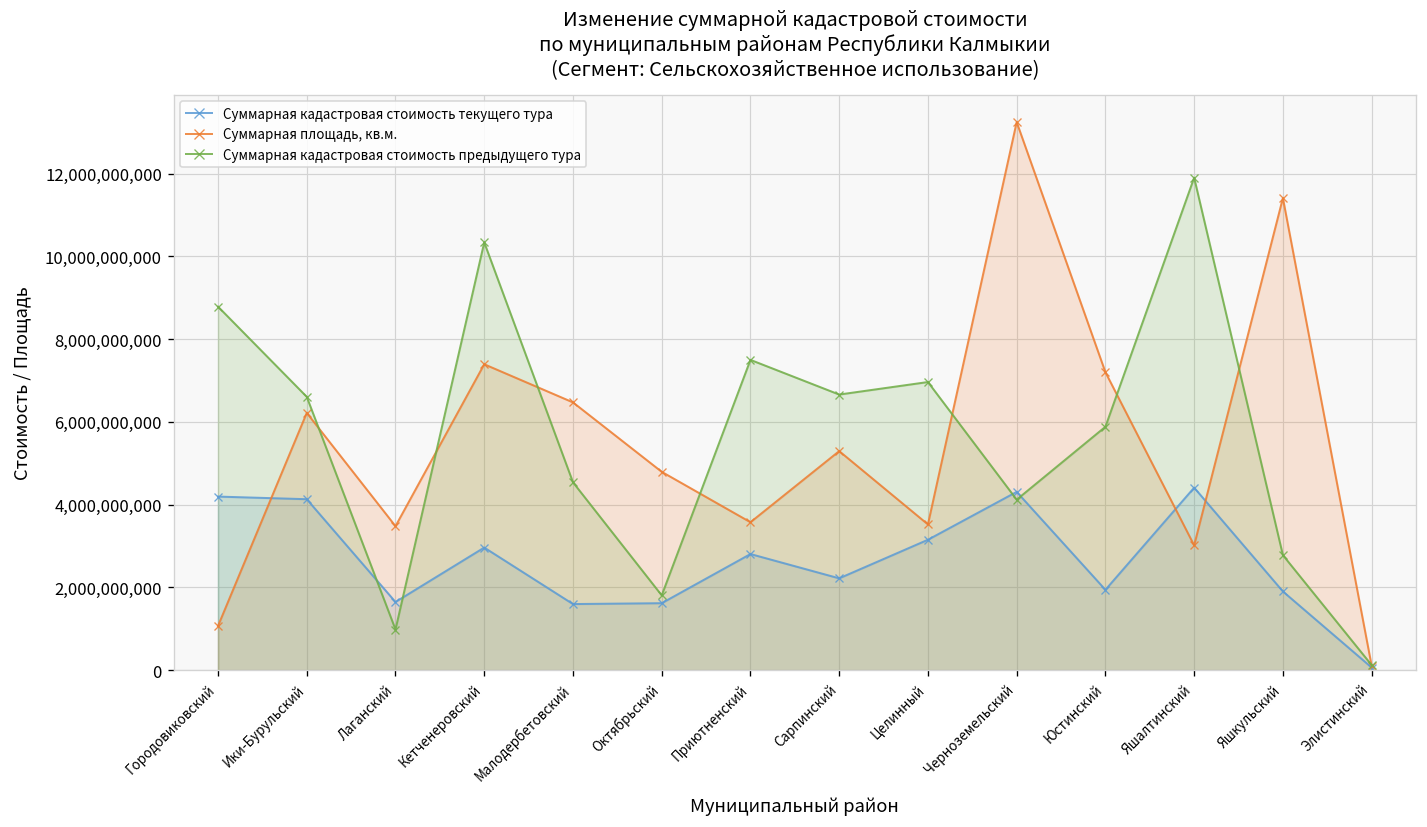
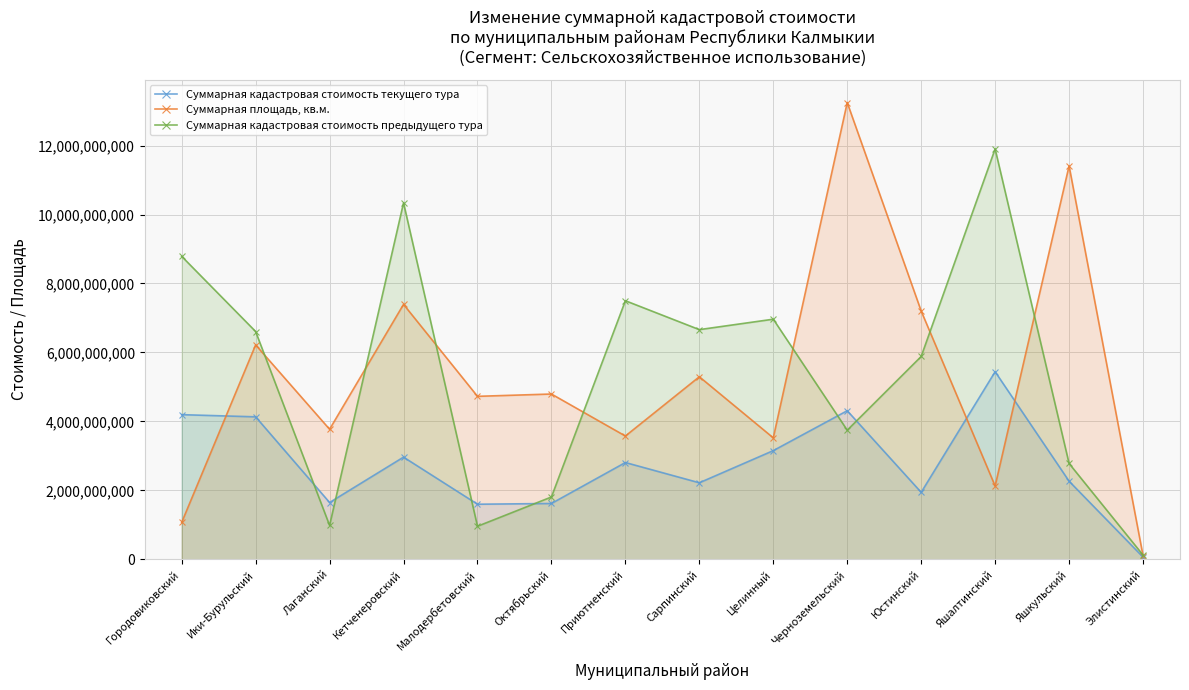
Суммарная площадь, кв.м., Лаганский: 3,500,000,000 -> 3,800,000,000
Суммарная площадь, кв.м., Малодербетовский: 6,500,000,000 -> 4,700,000,000
Суммарная кадастровая стоимость предыдущего тура, Малодербетовский: 4,500,000,000 -> 1,000,000,000
Суммарная кадастровая стоимость предыдущего тура, Черноземельский: 4,100,000,000 -> 3,700,000,000
Суммарная кадастровая стоимость текущего тура, Яшалтинский: 4,400,000,000 -> 5,400,000,000
Суммарная площадь, кв.м., Яшалтинский: 3,000,000,000 -> 2,100,000,000
Суммарная кадастровая стоимость текущего тура, Яшкульский: 1,900,000,000 -> 2,300,000,000
